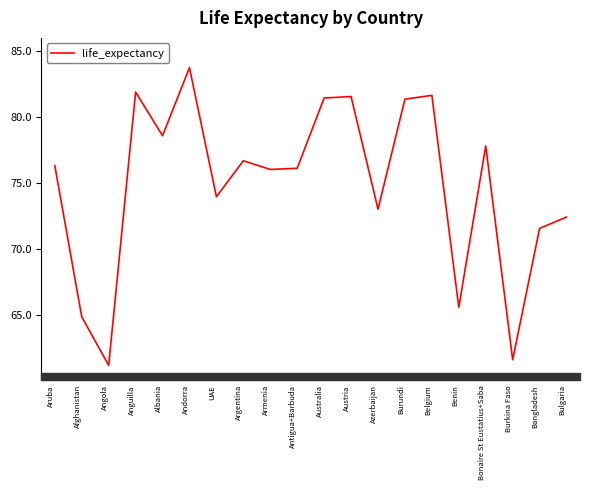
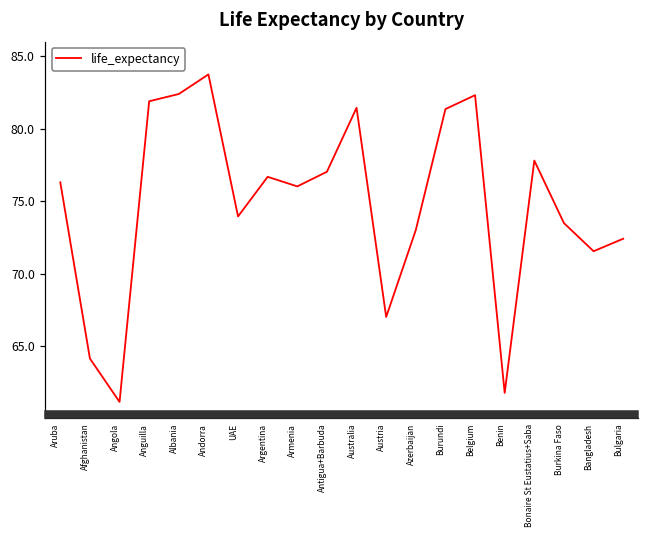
Afghanistan: 64.8 -> 64.1
Albania: 78.6 -> 82.4
Antigua+Barbuda: 76.1 -> 77.0
Austria: 81.5 -> 67.0
Belgium: 81.6 -> 82.3
Benin: 65.6 -> 61.8
Burkina Faso: 61.6 -> 73.5
